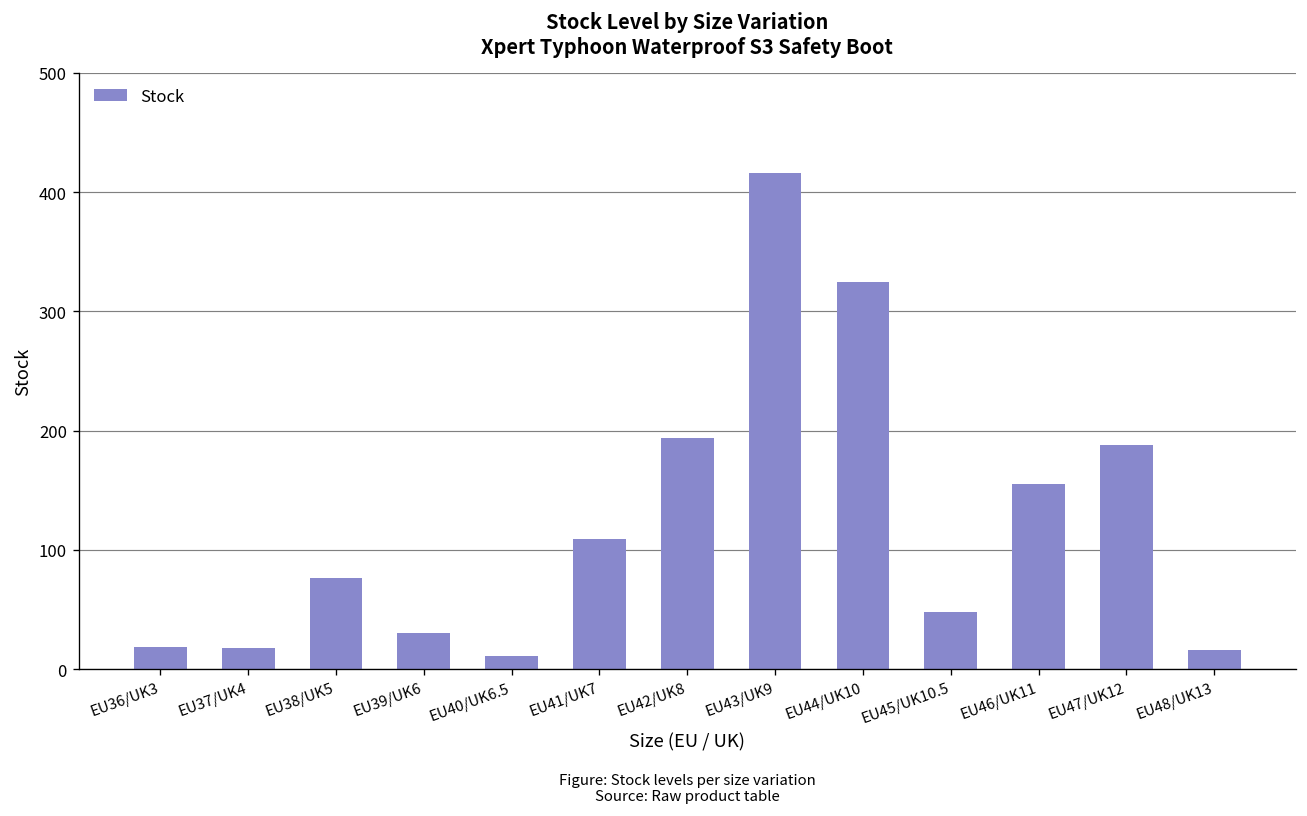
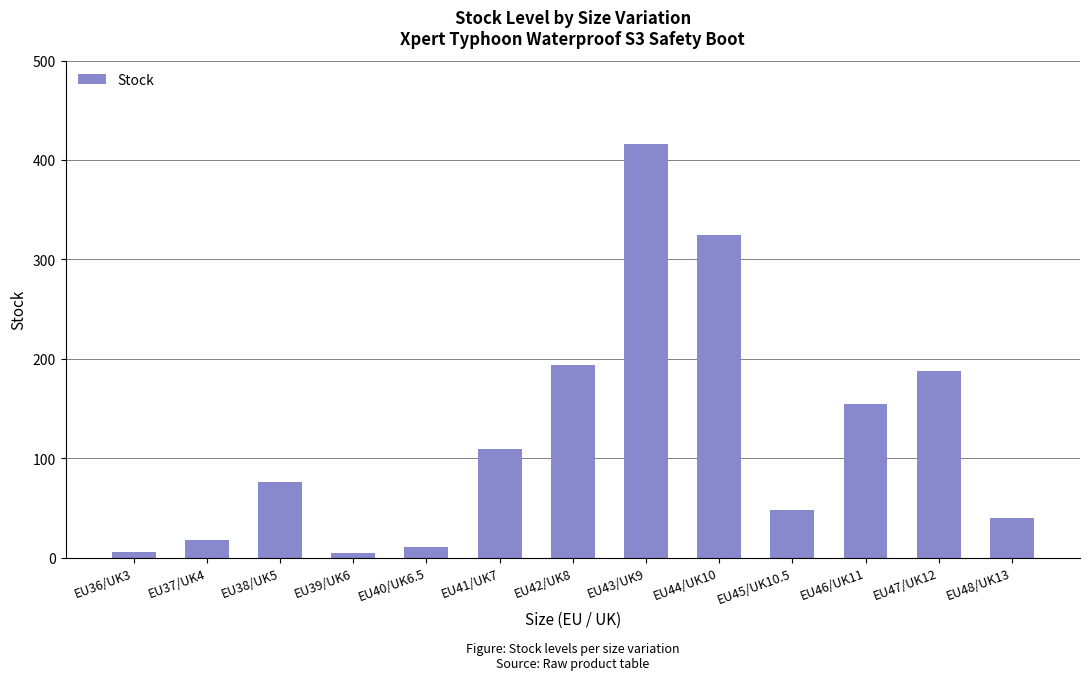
EU36/UK3: 20 -> 10
EU39/UK6: 30 -> 0
EU48/UK13: 20 -> 40
